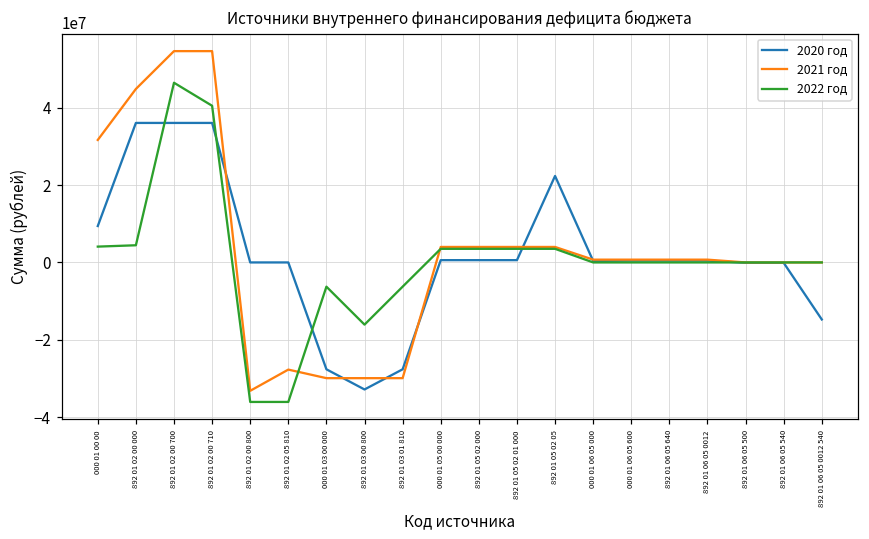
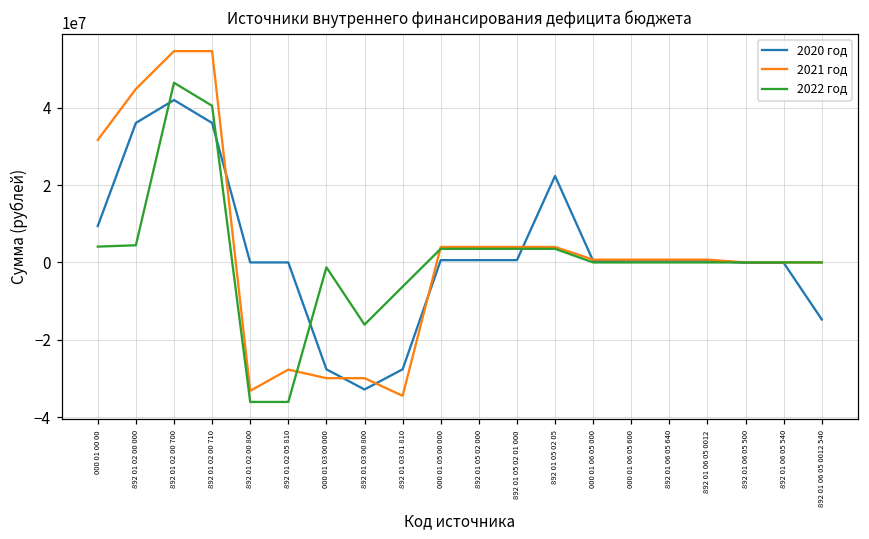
2020 год, 892 01 02 00 700: 36000000 -> 42000000
2022 год, 000 01 03 00 000: -6000000 -> -1000000
2021 год, 892 01 03 01 810: -30000000 -> -34000000
